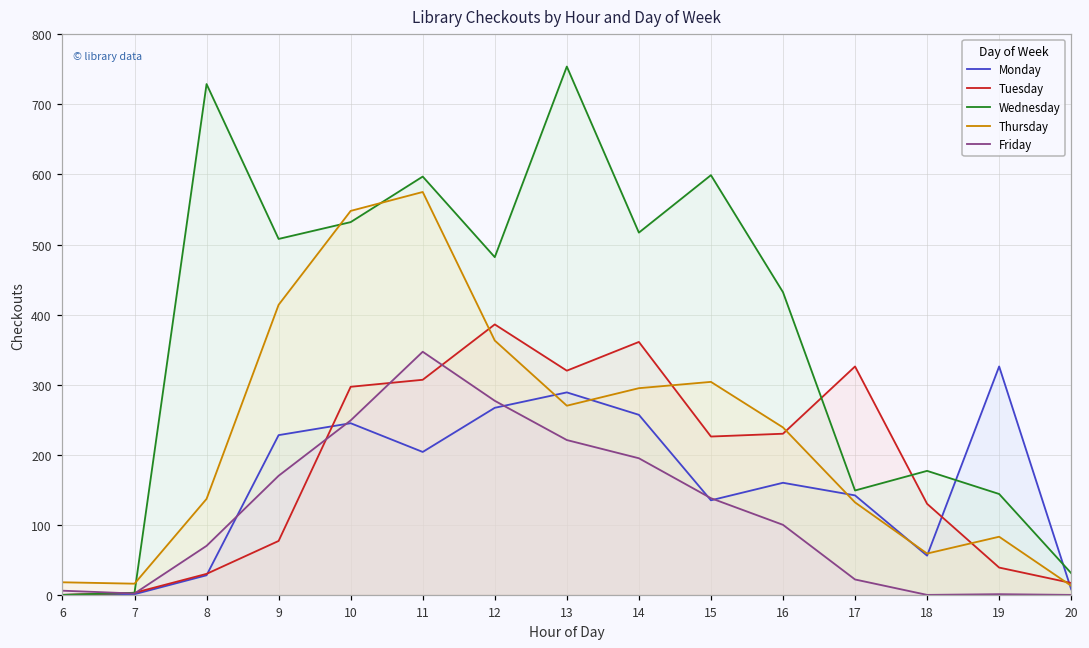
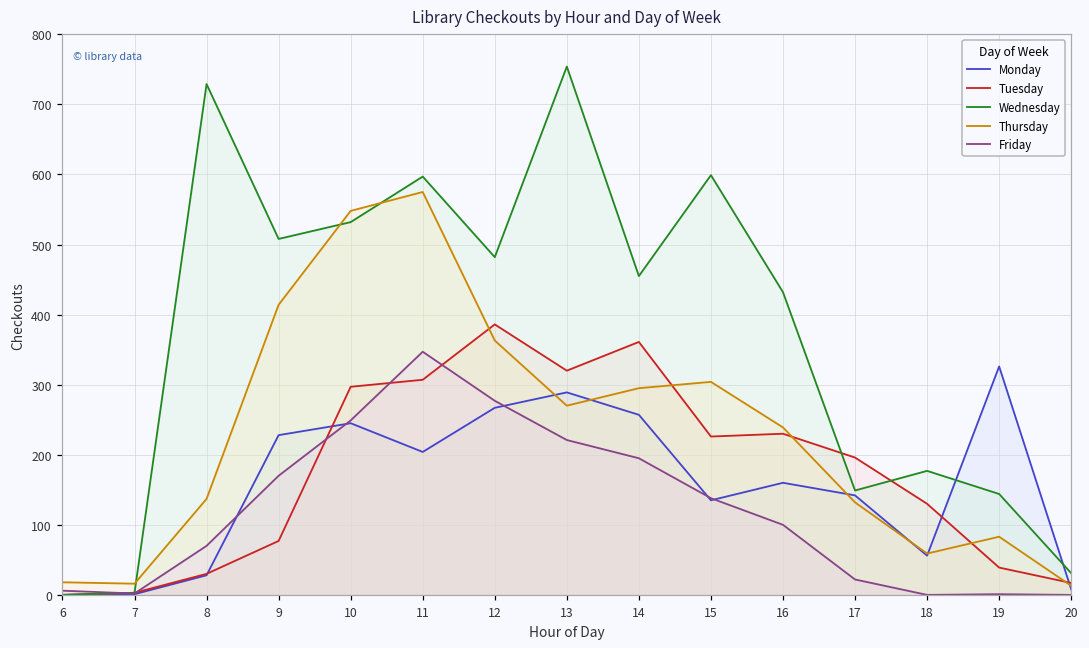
Wednesday, 14: 520 -> 460
Tuesday, 17: 330 -> 200
